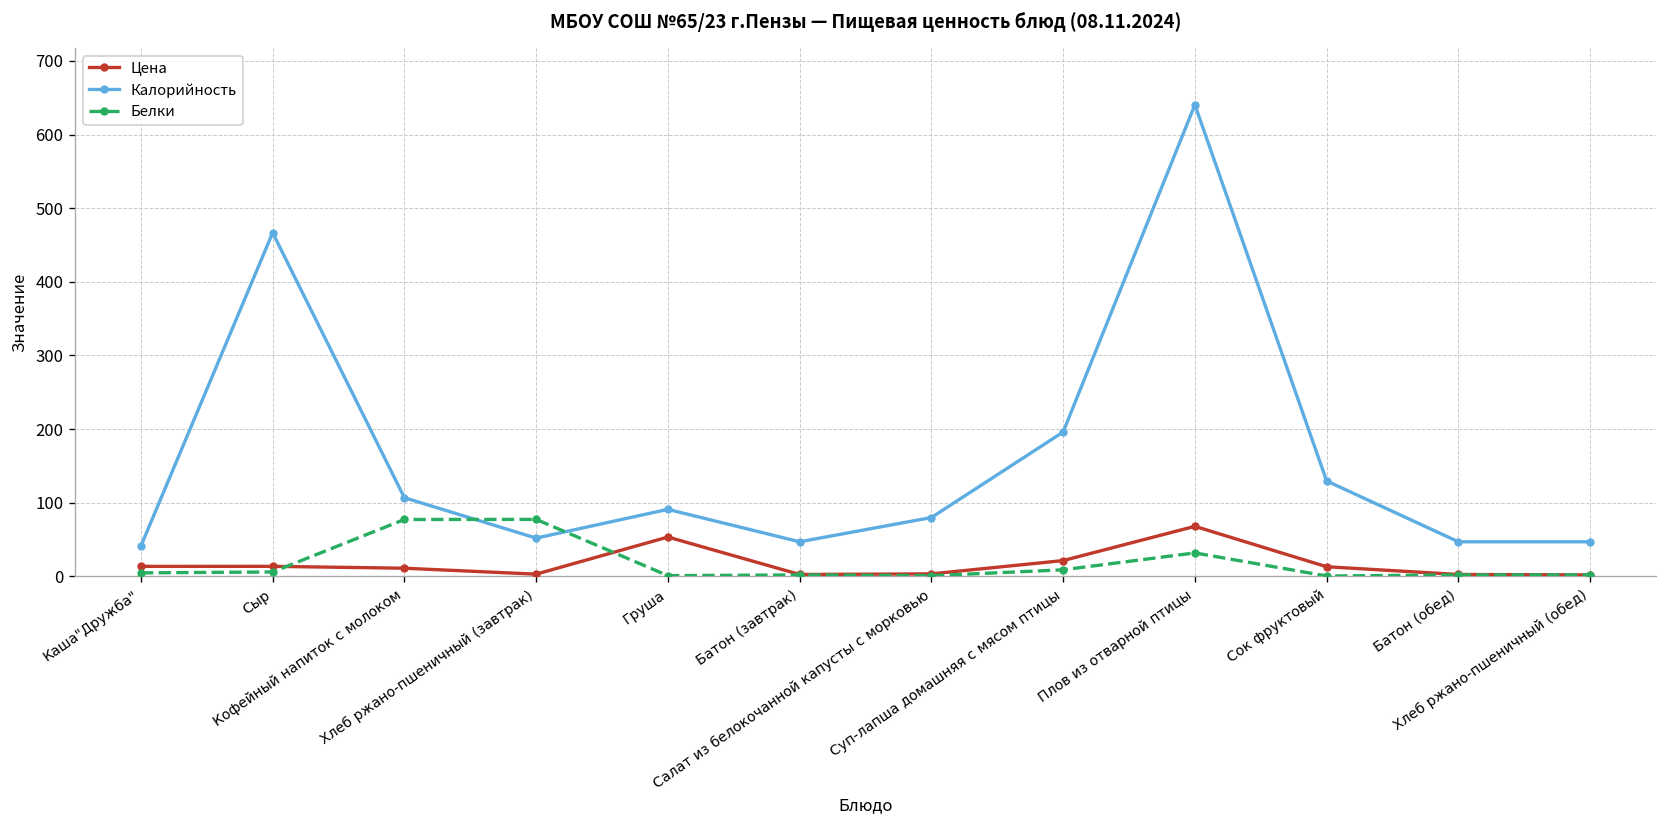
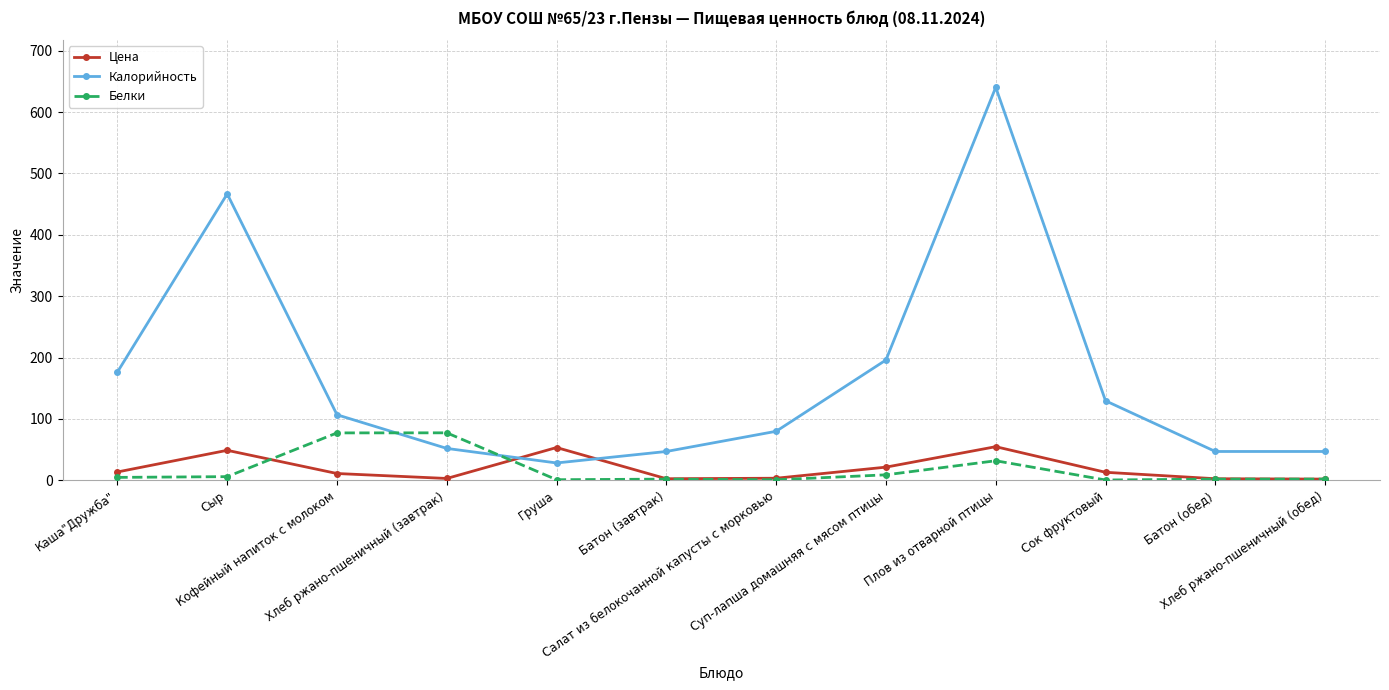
Калорийность, Каша"Дружба": 40 -> 180
Цена, Сыр: 10 -> 50
Калорийность, Груша: 90 -> 30
Цена, Плов из отварной птицы: 70 -> 50
